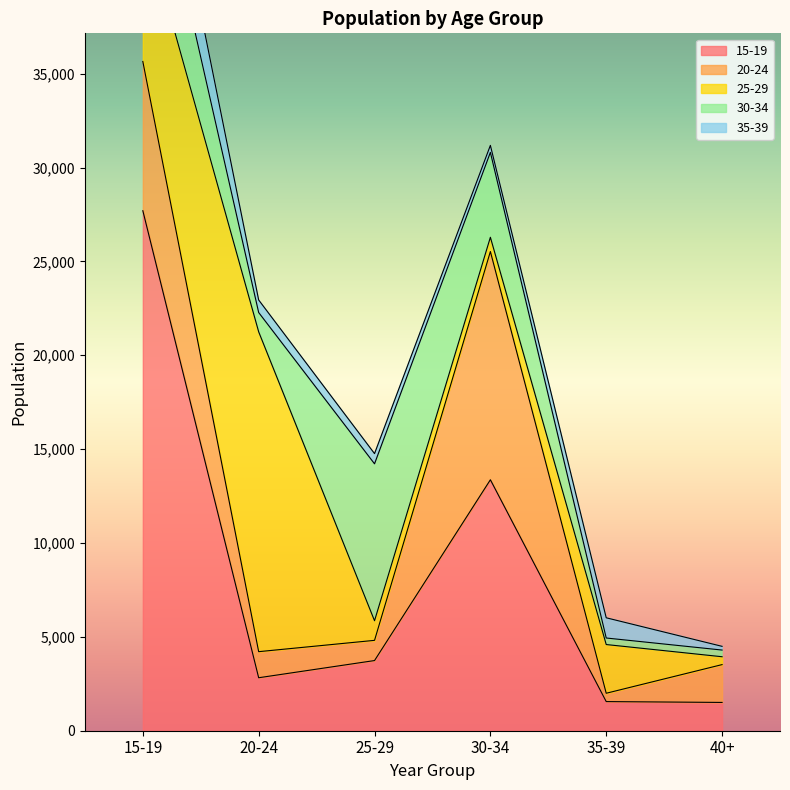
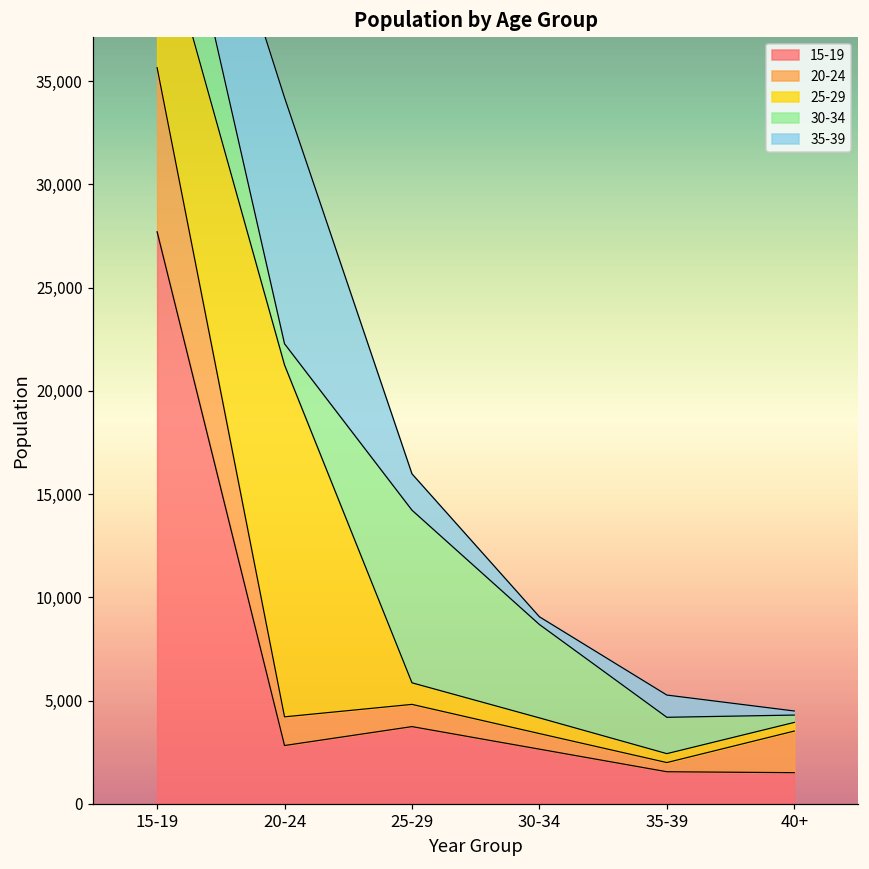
35-39, 20-24: 700 -> 11,900
35-39, 25-29: 500 -> 1,800
15-19, 30-34: 13,400 -> 2,600
20-24, 30-34: 12,200 -> 800
25-29, 35-39: 2,600 -> 400
30-34, 35-39: 300 -> 1,800
